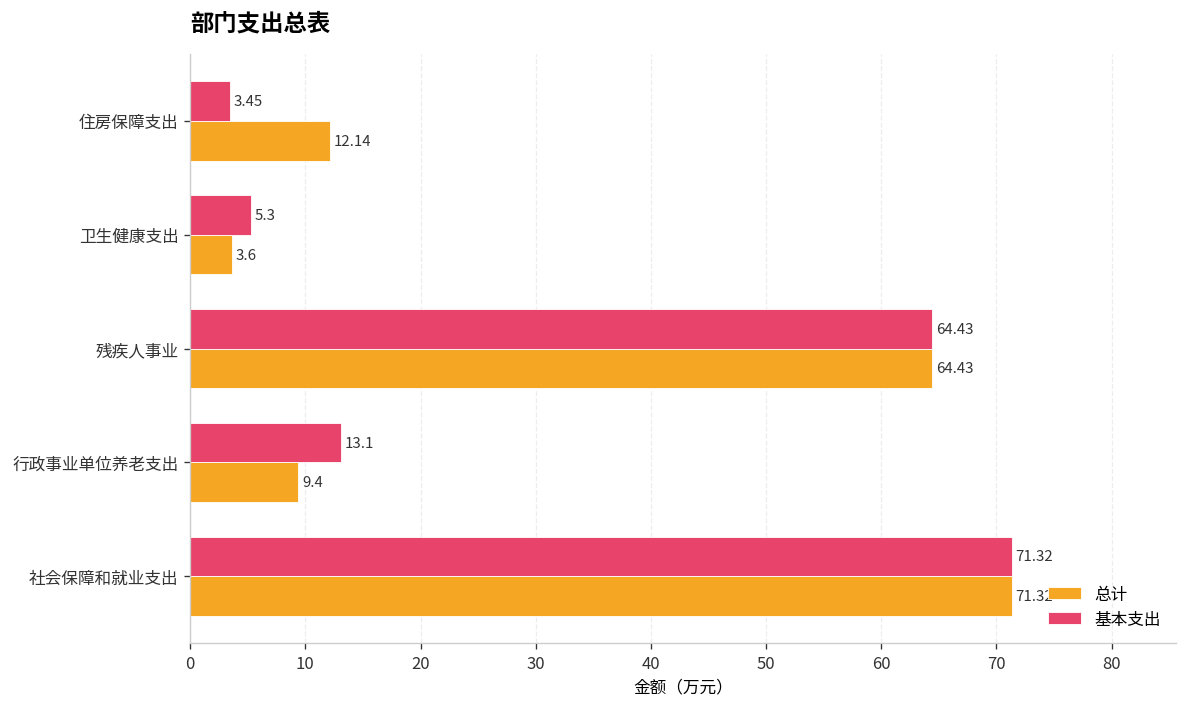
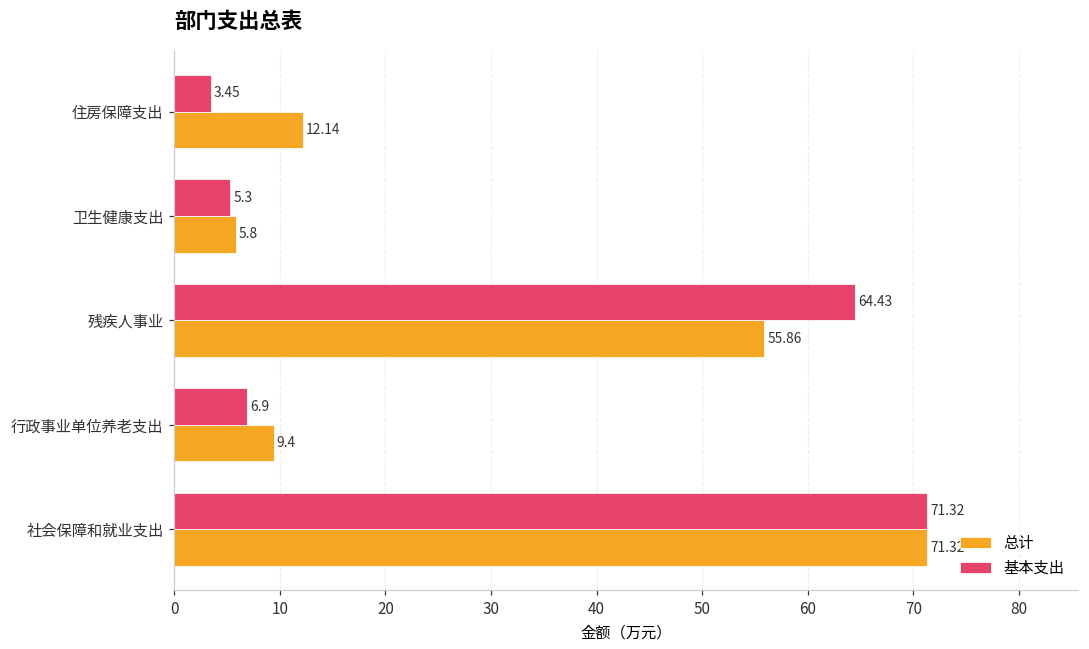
总计, 卫生健康支出: 3.6 -> 5.8
总计, 残疾人事业: 64.43 -> 55.86
基本支出, 行政事业单位养老支出: 13.1 -> 6.9
